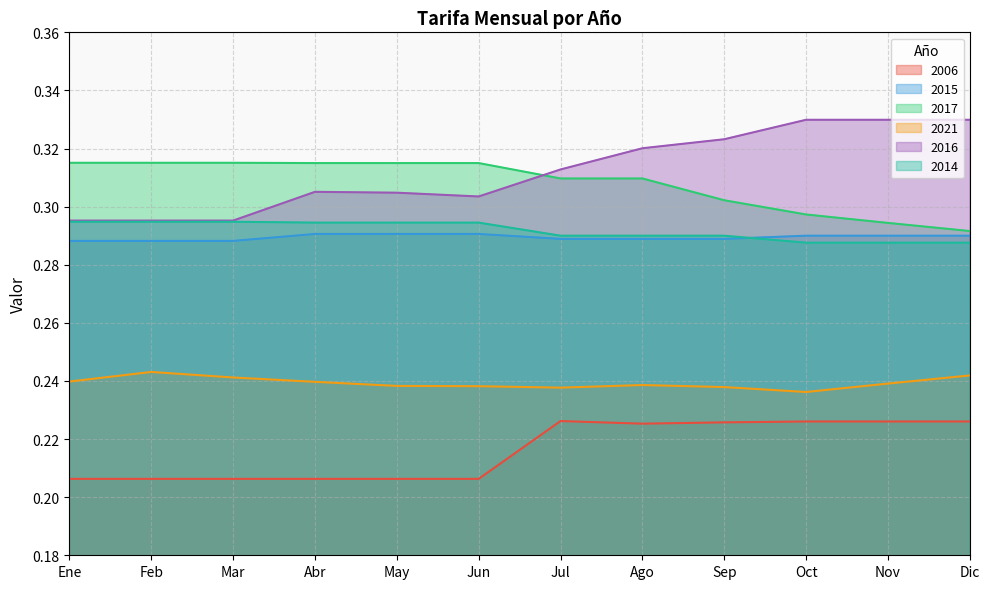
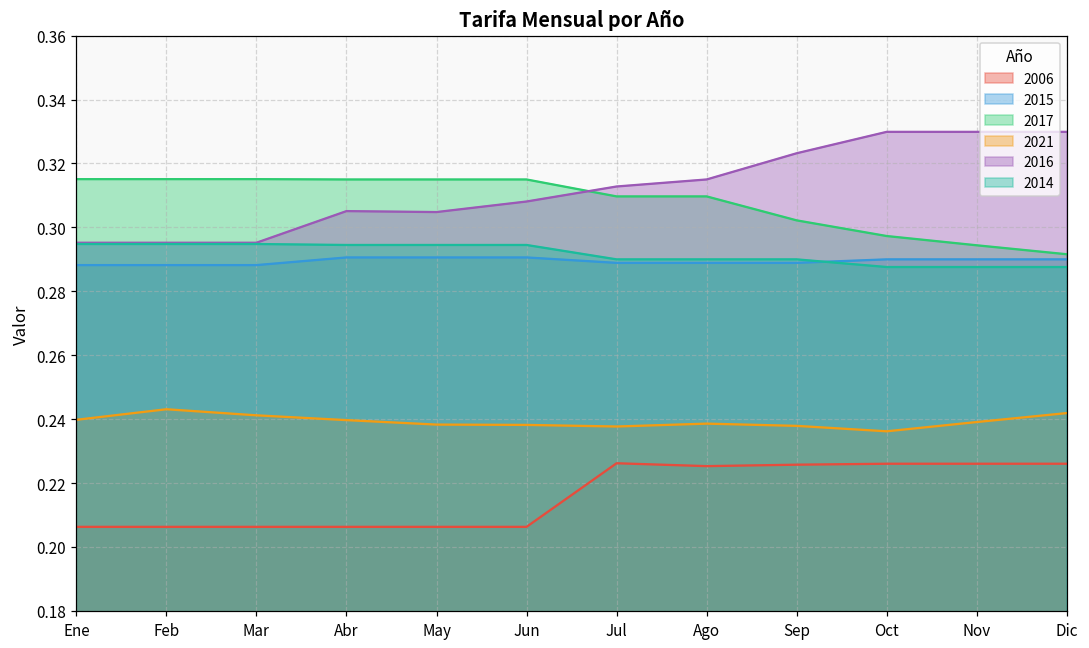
2016, Jun: 0.304 -> 0.308
2016, Ago: 0.320 -> 0.315
